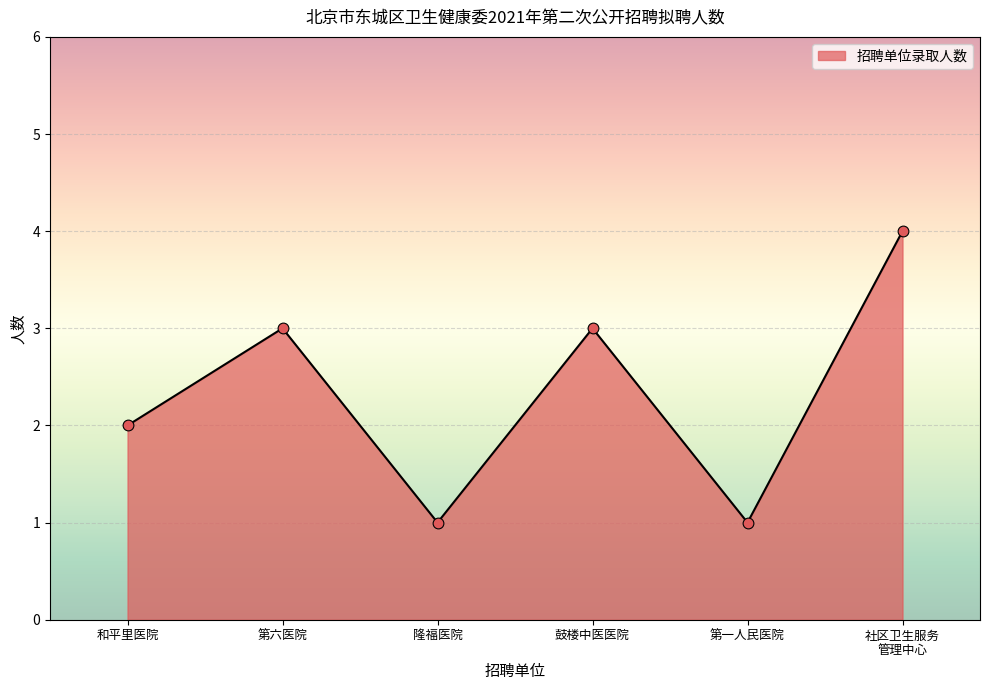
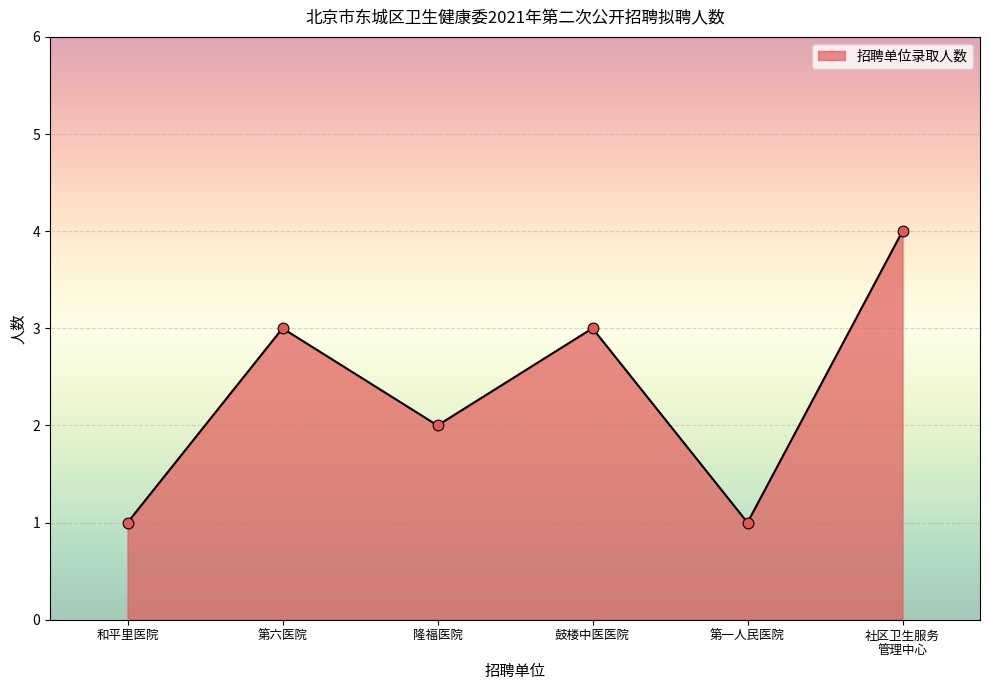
和平里医院: 2 -> 1
隆福医院: 1 -> 2
